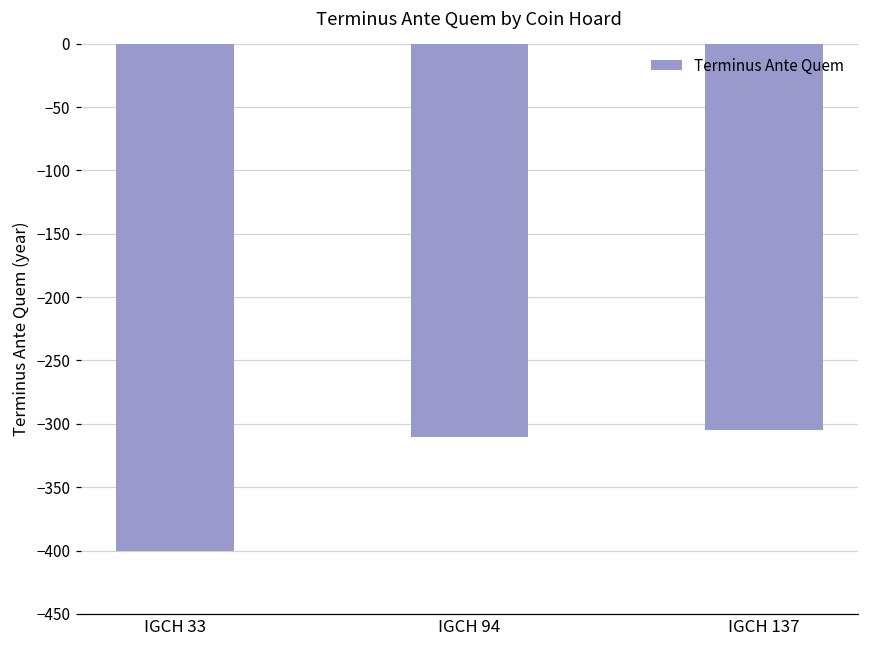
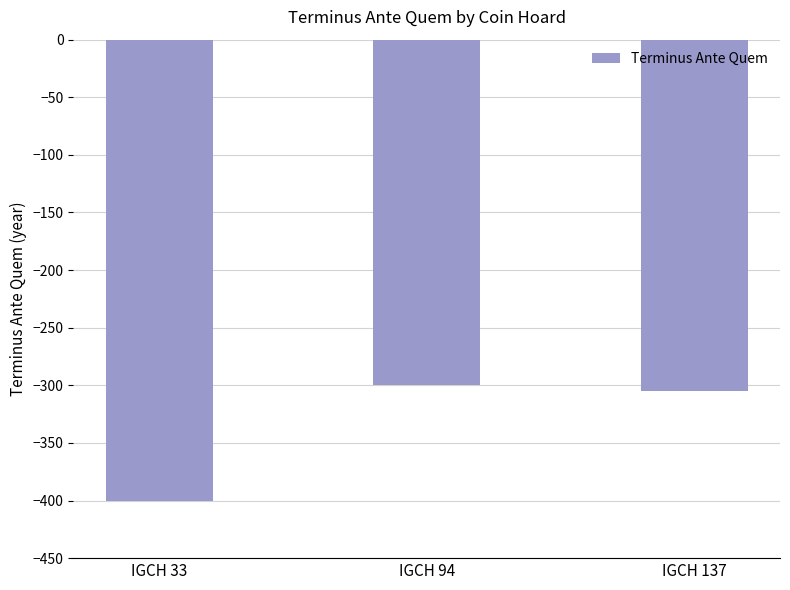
IGCH 94: -310 -> -300
